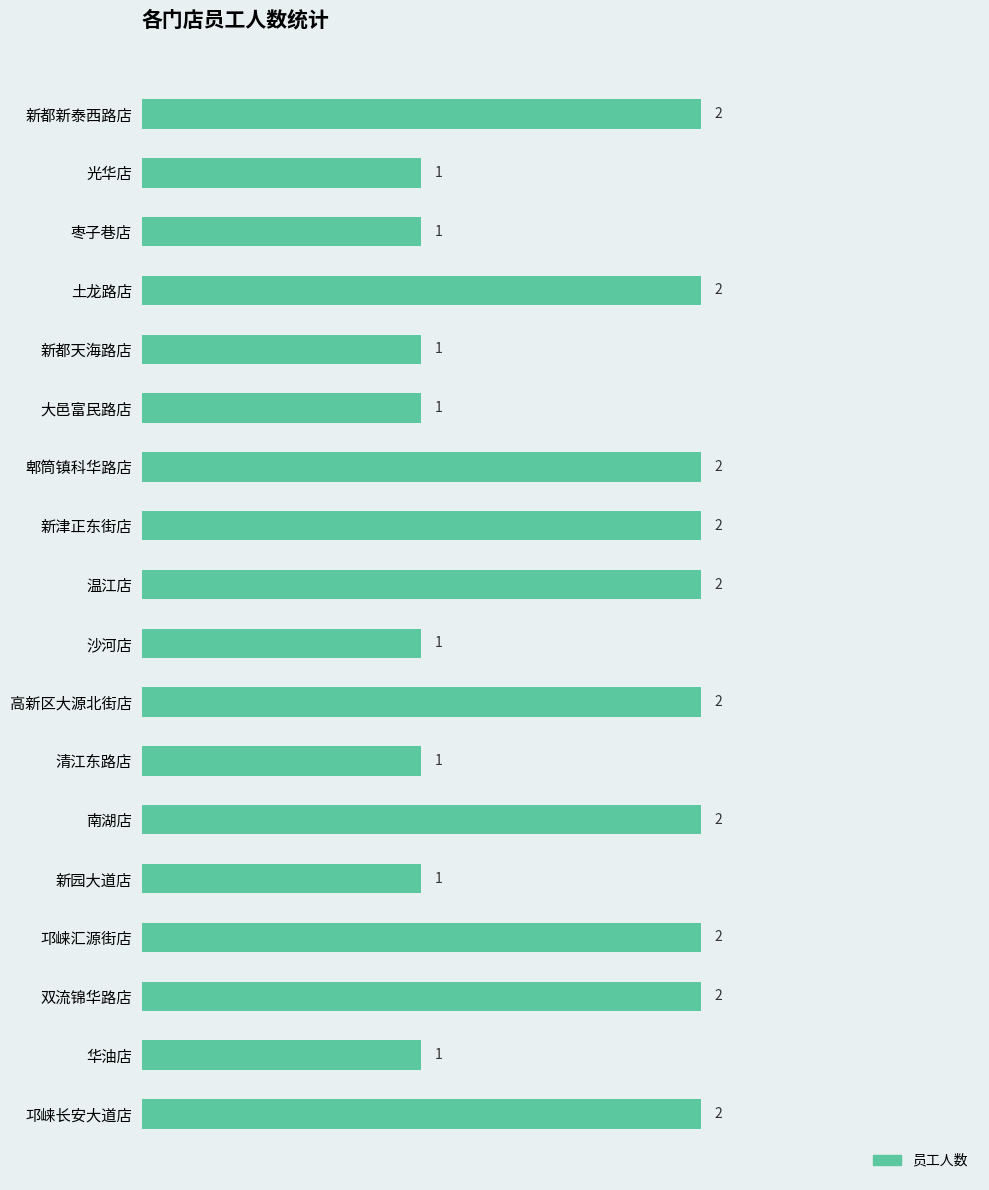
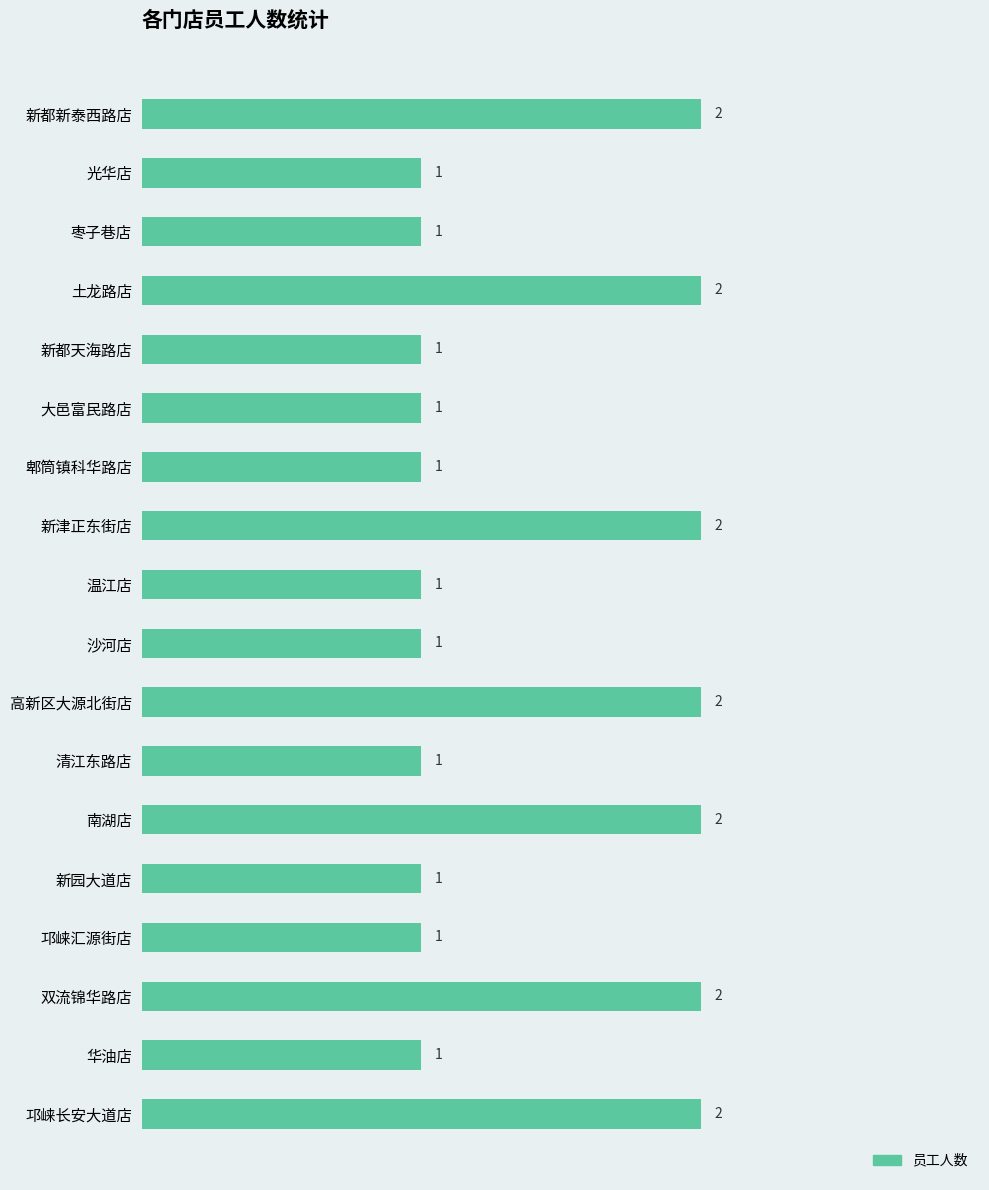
郫筒镇科华路店: 2 -> 1
温江店: 2 -> 1
邛崃汇源街店: 2 -> 1
